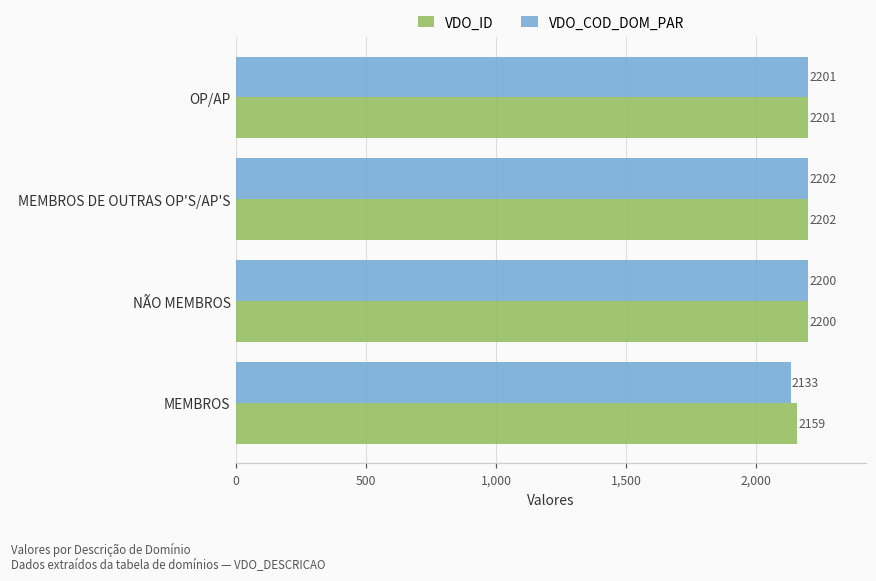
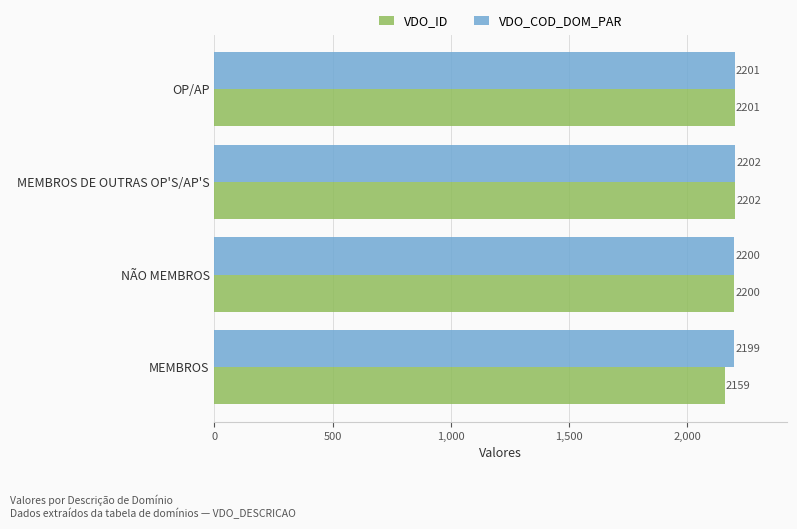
VDO_COD_DOM_PAR, MEMBROS: 2133 -> 2199
